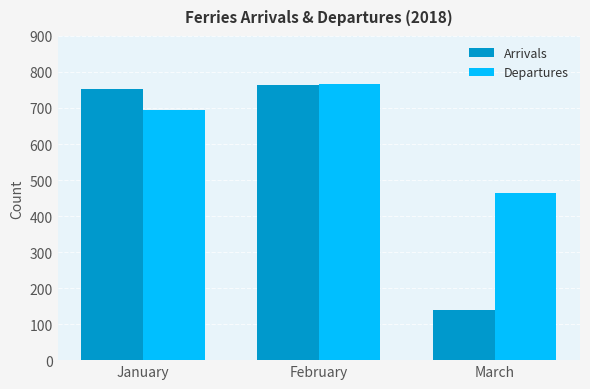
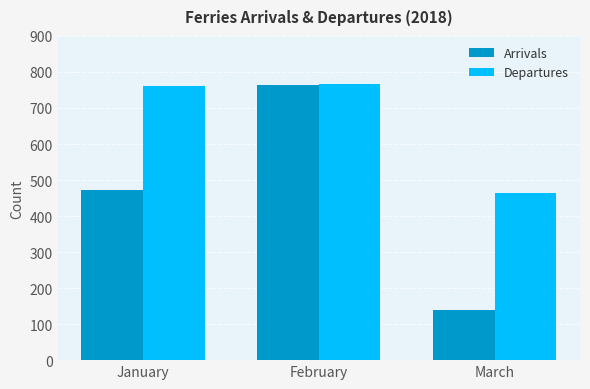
Arrivals, January: 750 -> 470
Departures, January: 690 -> 760
